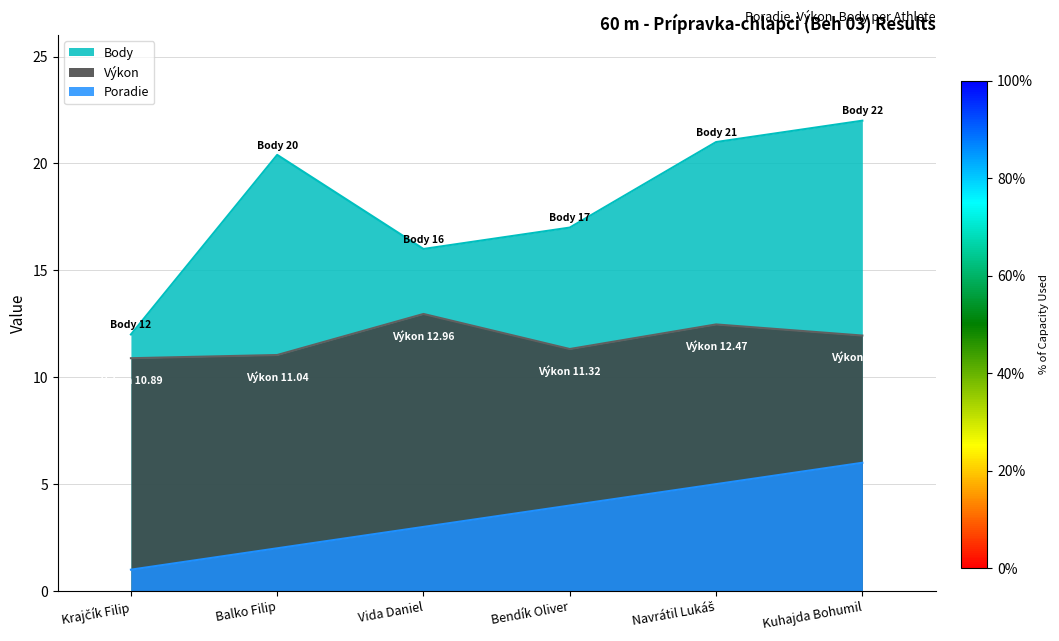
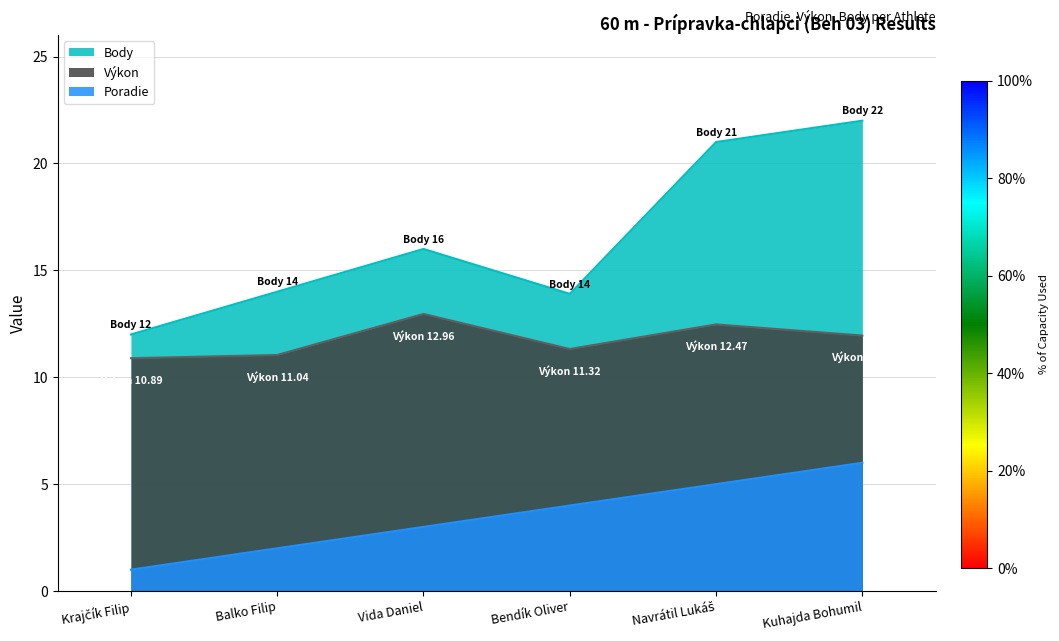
Body, Balko Filip: 20 -> 14
Body, Bendík Oliver: 17 -> 14
